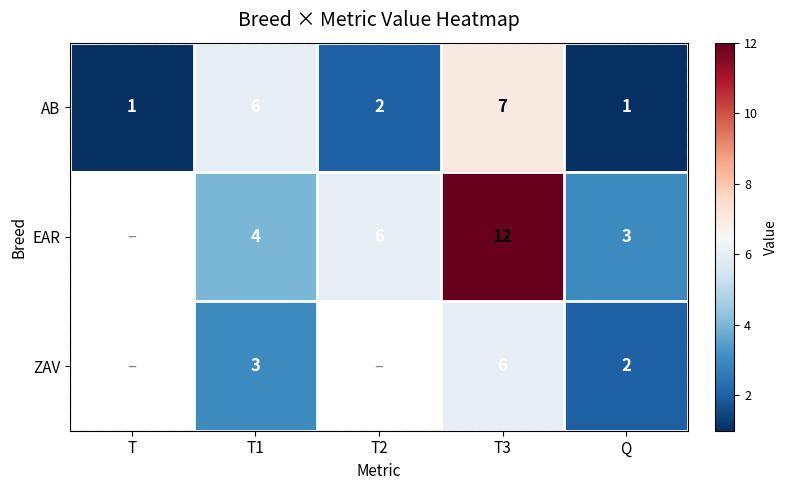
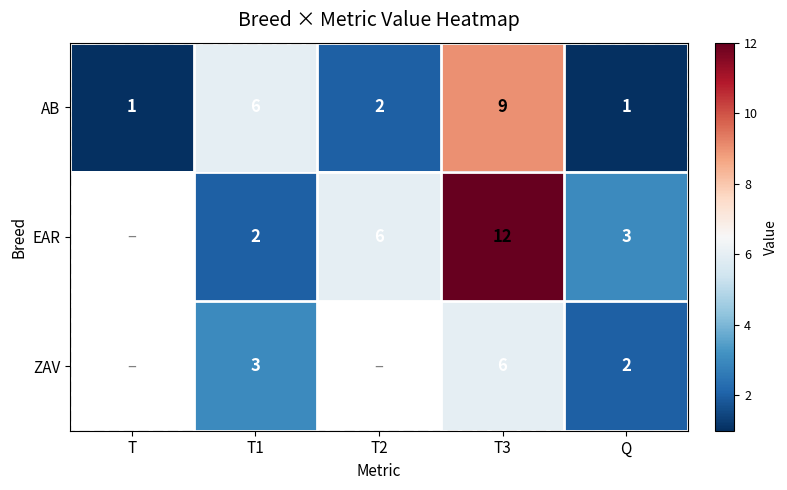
AB, T3: 7 -> 9
EAR, T1: 4 -> 2
